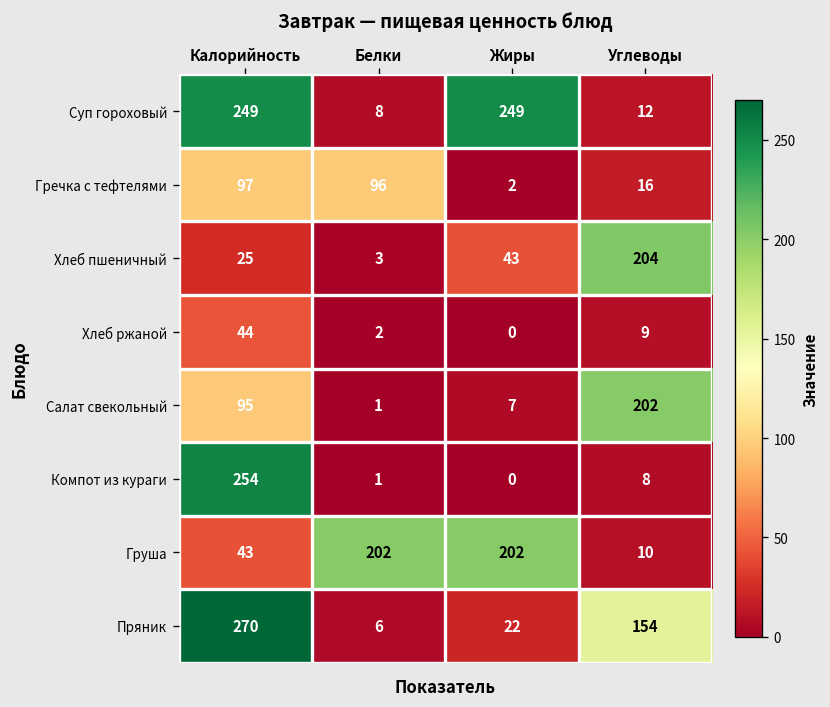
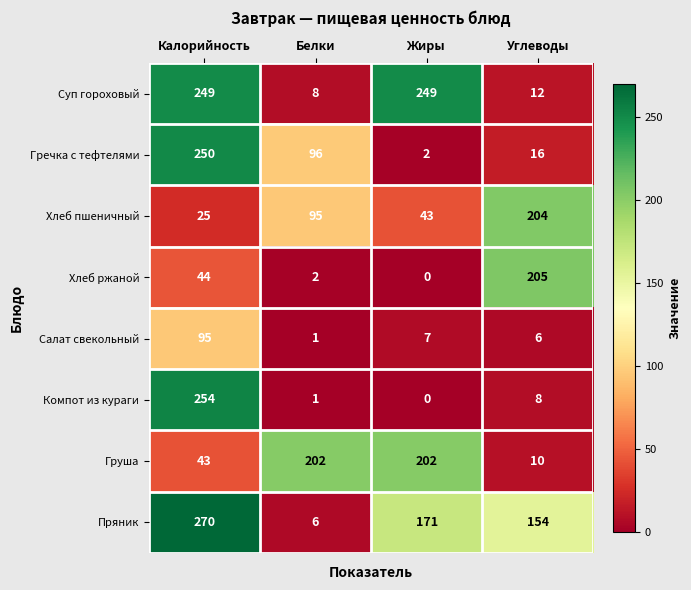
Гречка с тефтелями, Калорийность: 97 -> 250
Хлеб пшеничный, Белки: 3 -> 95
Хлеб ржаной, Углеводы: 9 -> 205
Салат свекольный, Углеводы: 202 -> 6
Пряник, Жиры: 22 -> 171
